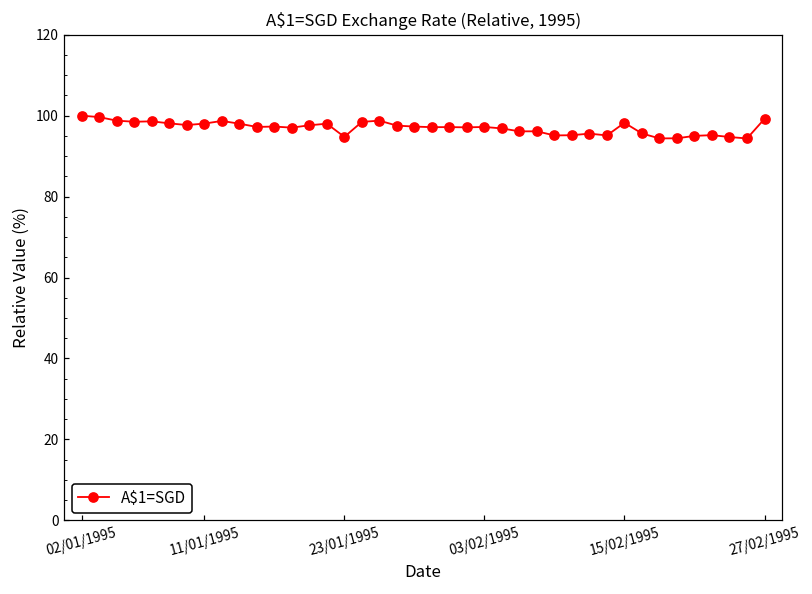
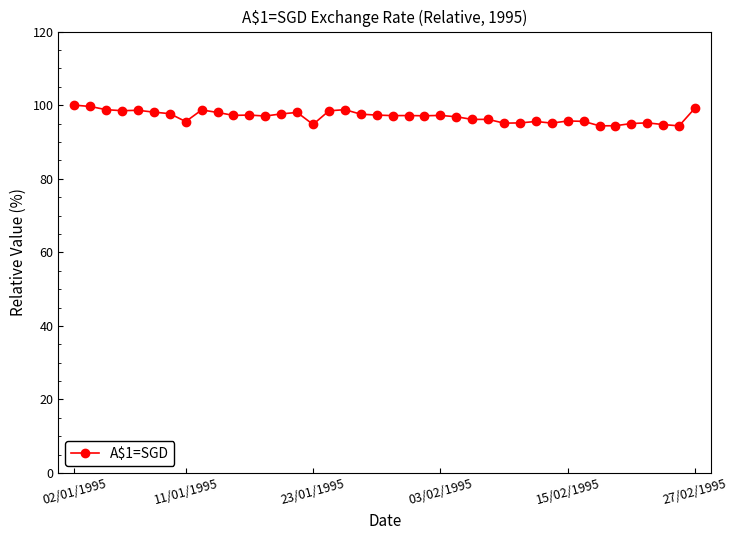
11/01/1995: 98 -> 96
15/02/1995: 98 -> 96
